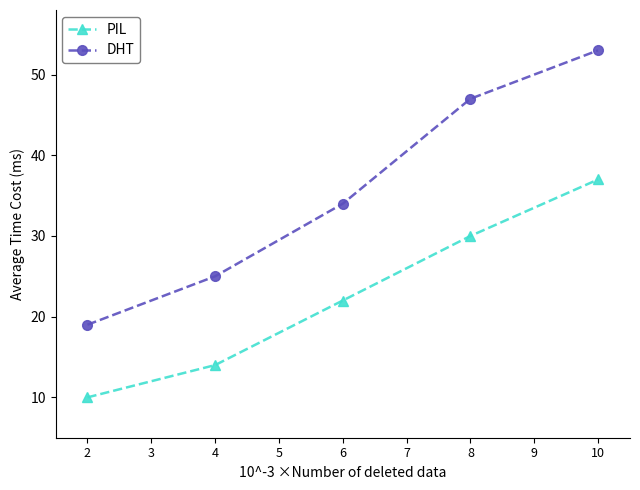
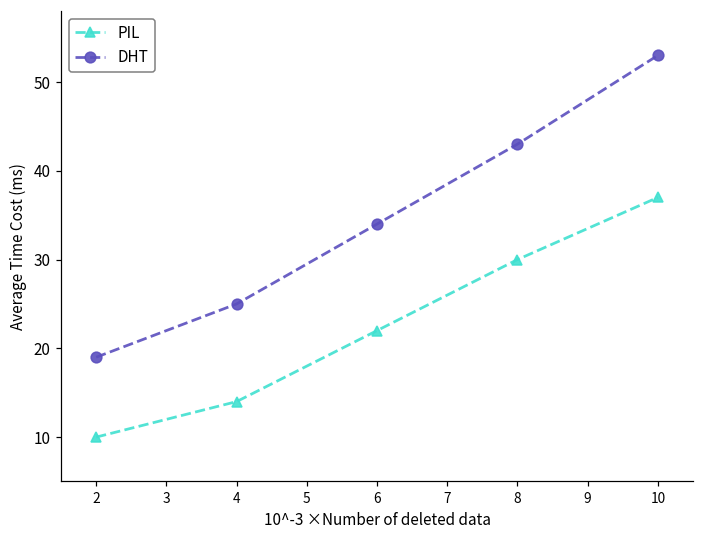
DHT, 8: 47 -> 43
